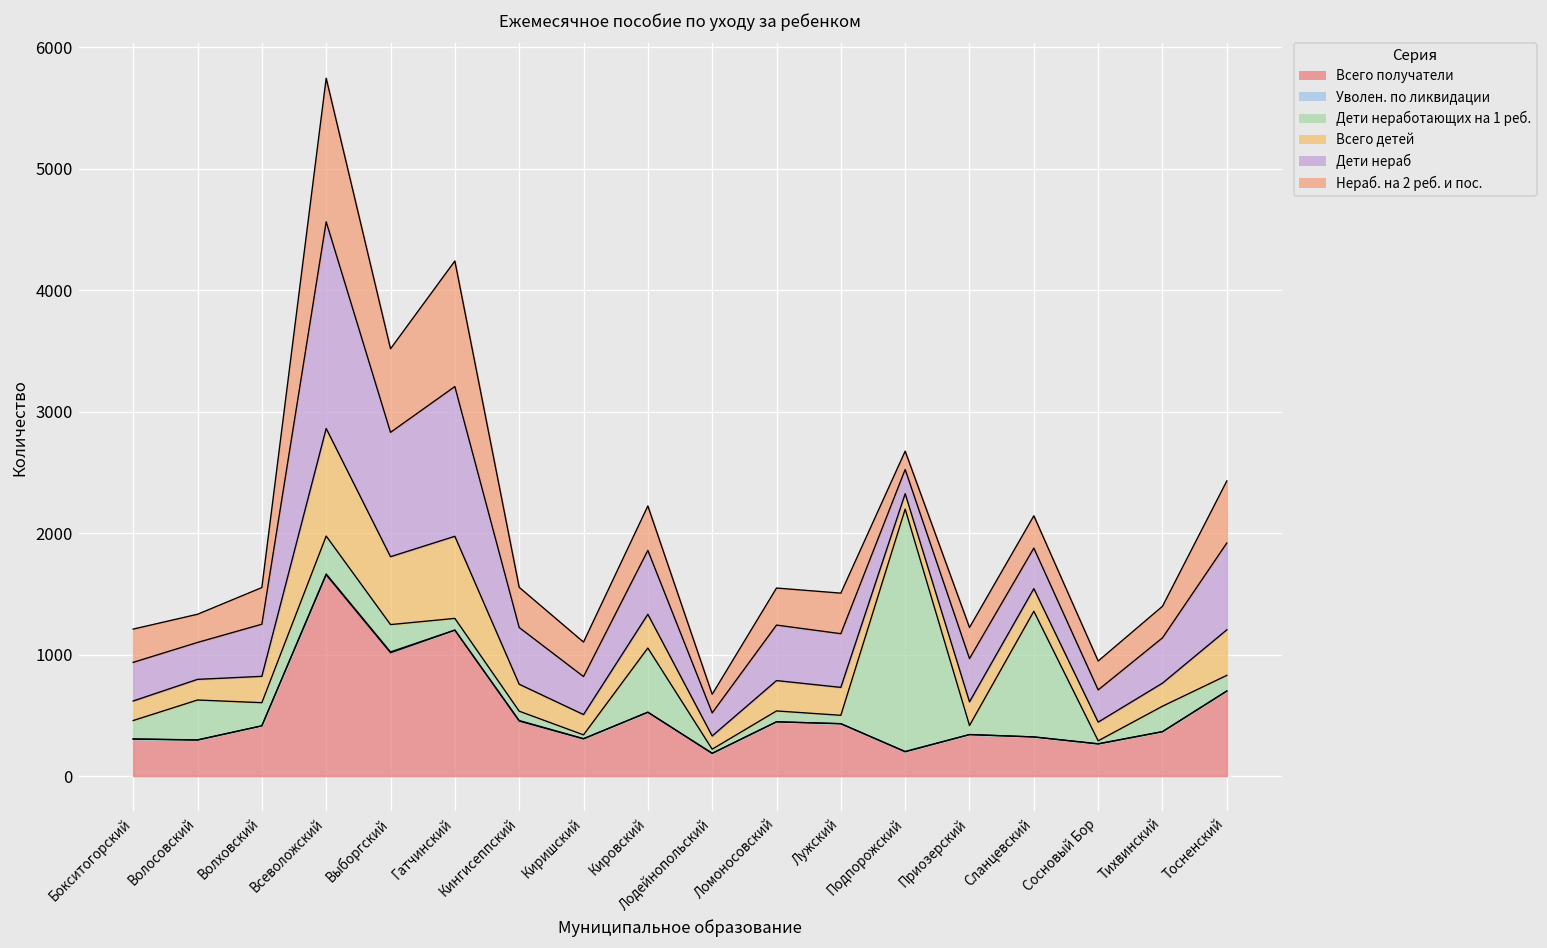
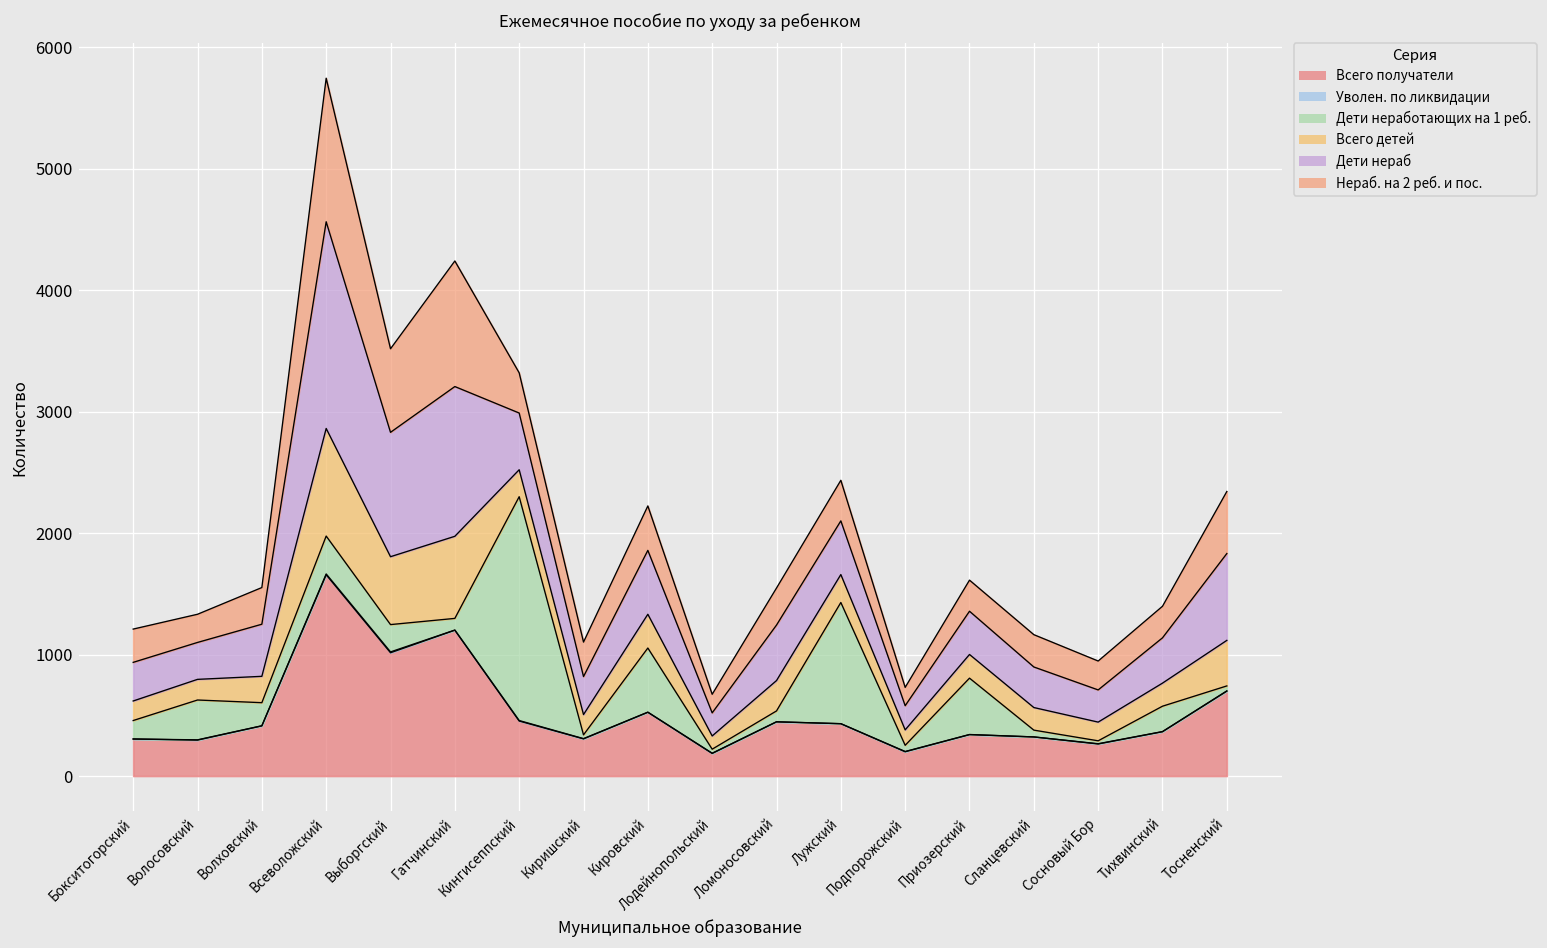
Дети неработающих на 1 реб., Кингисеппский: 80 -> 1840
Дети неработающих на 1 реб., Лужский: 70 -> 1000
Дети неработающих на 1 реб., Подпорожский: 2000 -> 50
Дети неработающих на 1 реб., Приозерский: 70 -> 460
Дети неработающих на 1 реб., Сланцевский: 1040 -> 60
Дети неработающих на 1 реб., Тосненский: 130 -> 40
